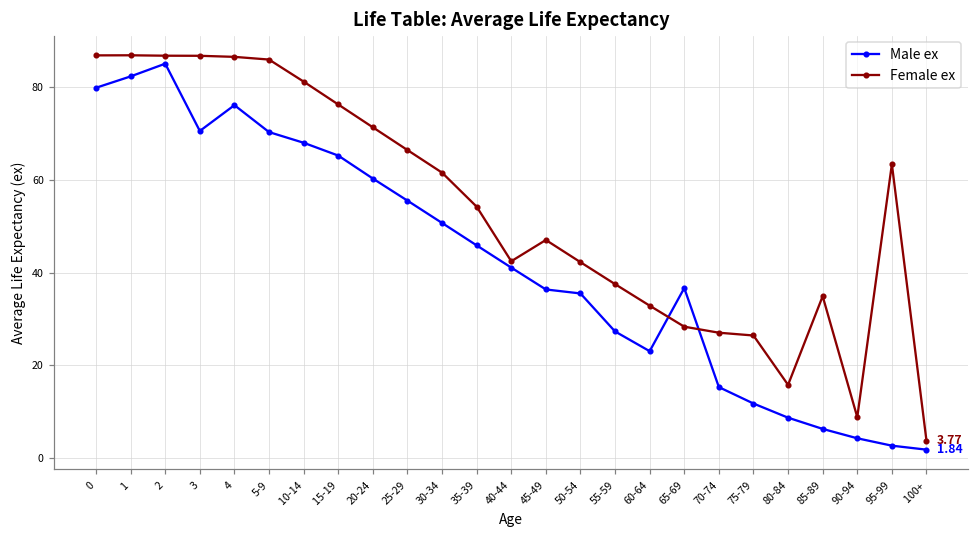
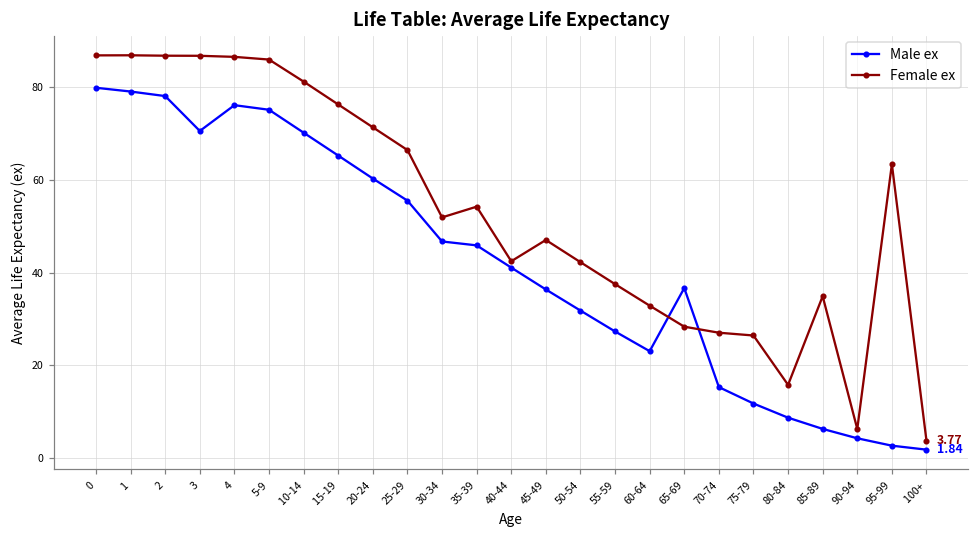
Male ex, 1: 82 -> 79
Male ex, 2: 85 -> 78
Male ex, 5-9: 70 -> 75
Male ex, 10-14: 68 -> 70
Male ex, 30-34: 51 -> 47
Female ex, 30-34: 62 -> 52
Male ex, 50-54: 36 -> 32
Female ex, 90-94: 9 -> 6
